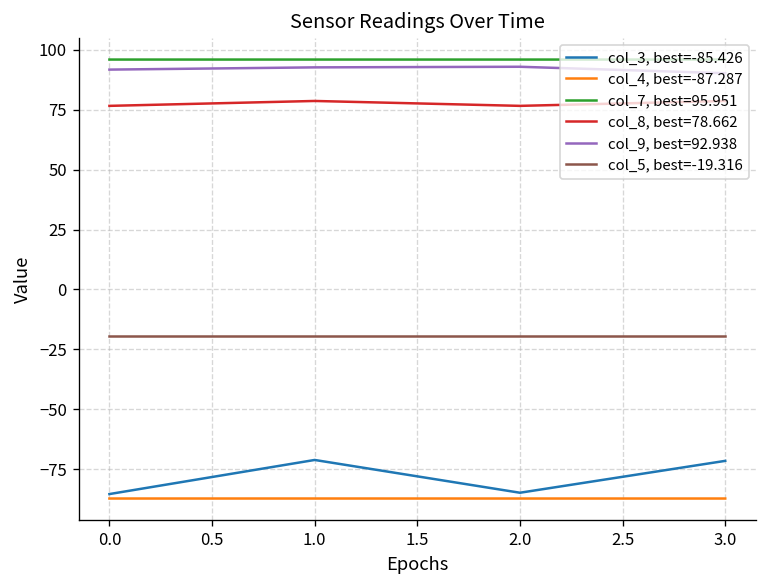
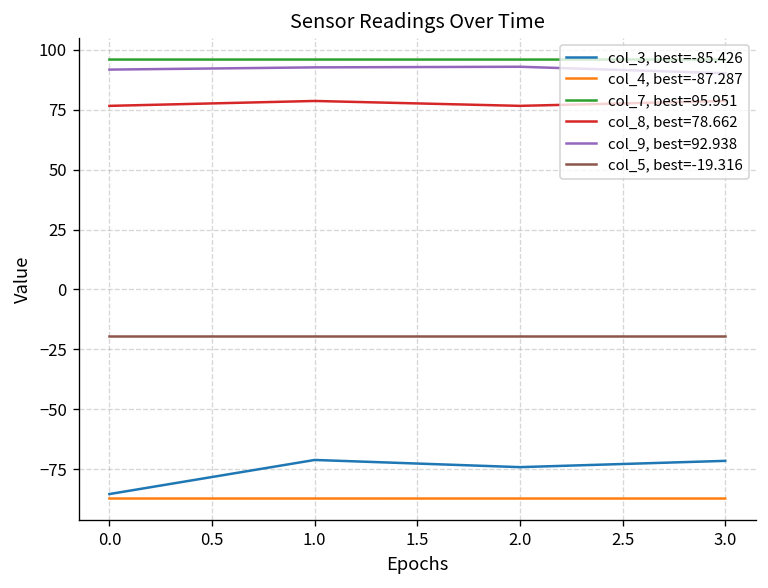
col_3, best=-85.426, 2.0: -85 -> -74
